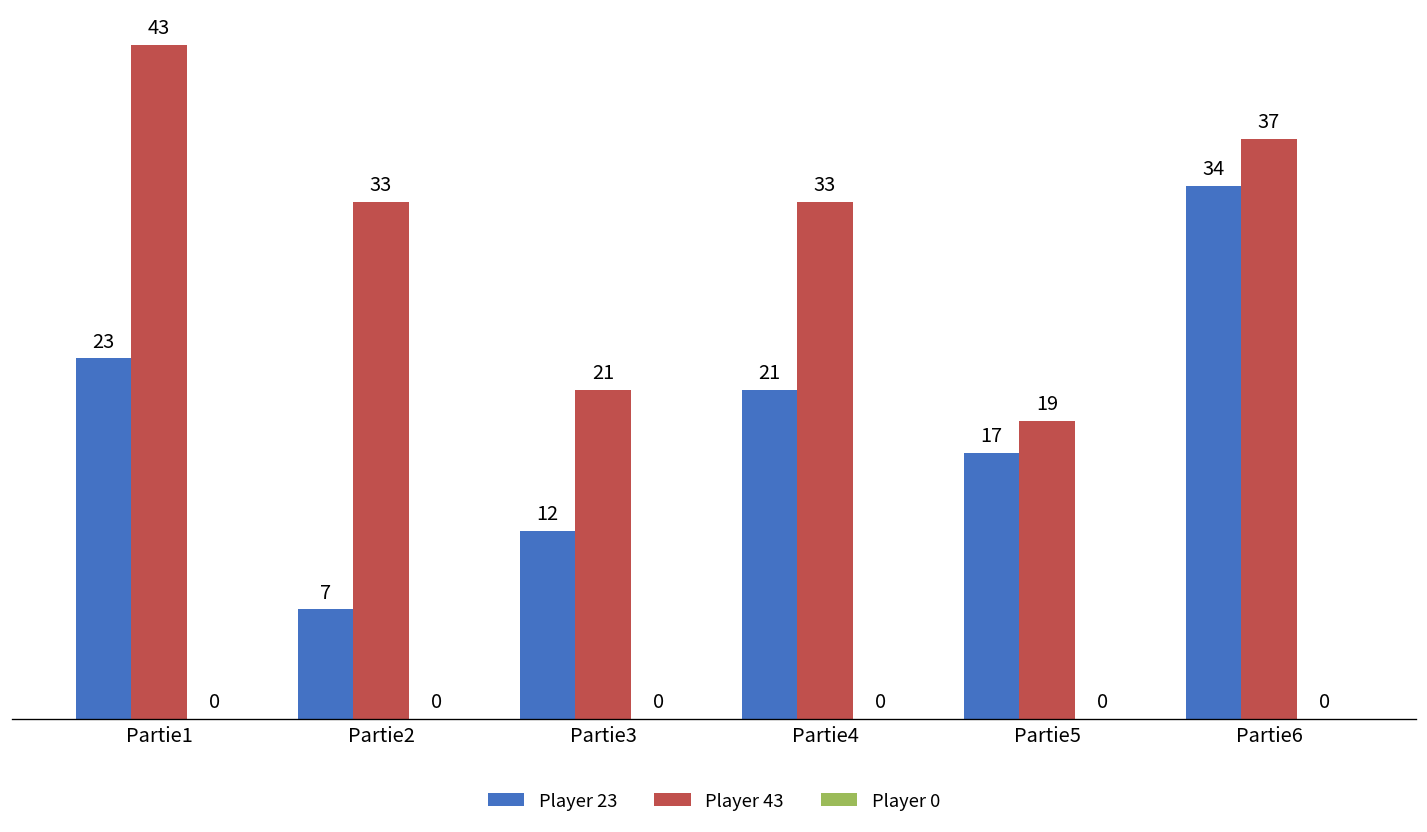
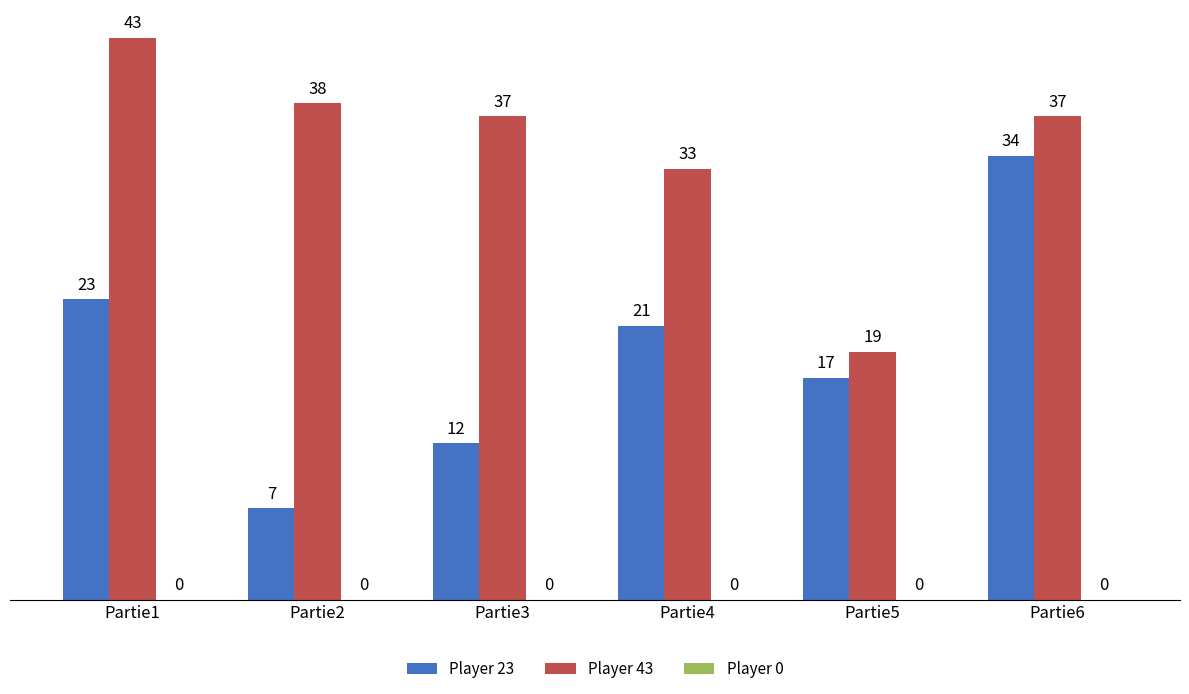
Player 43, Partie2: 33 -> 38
Player 43, Partie3: 21 -> 37
